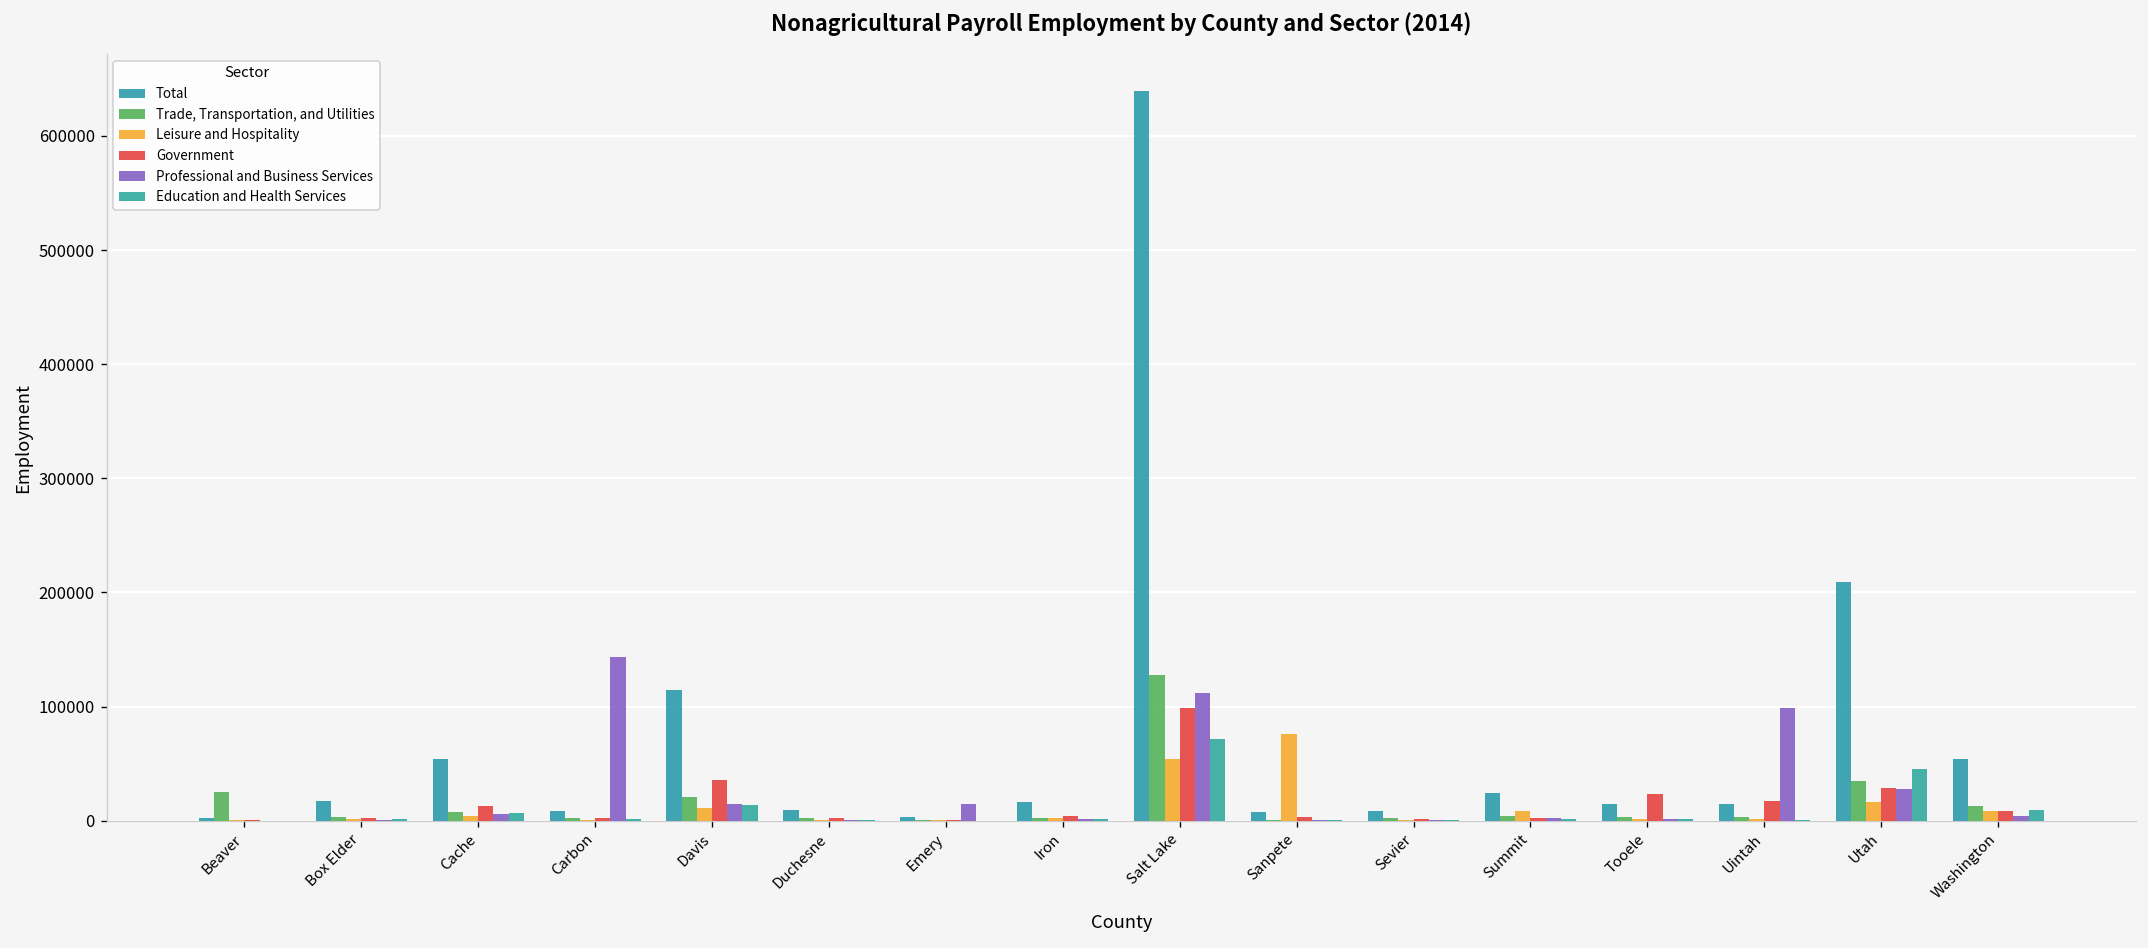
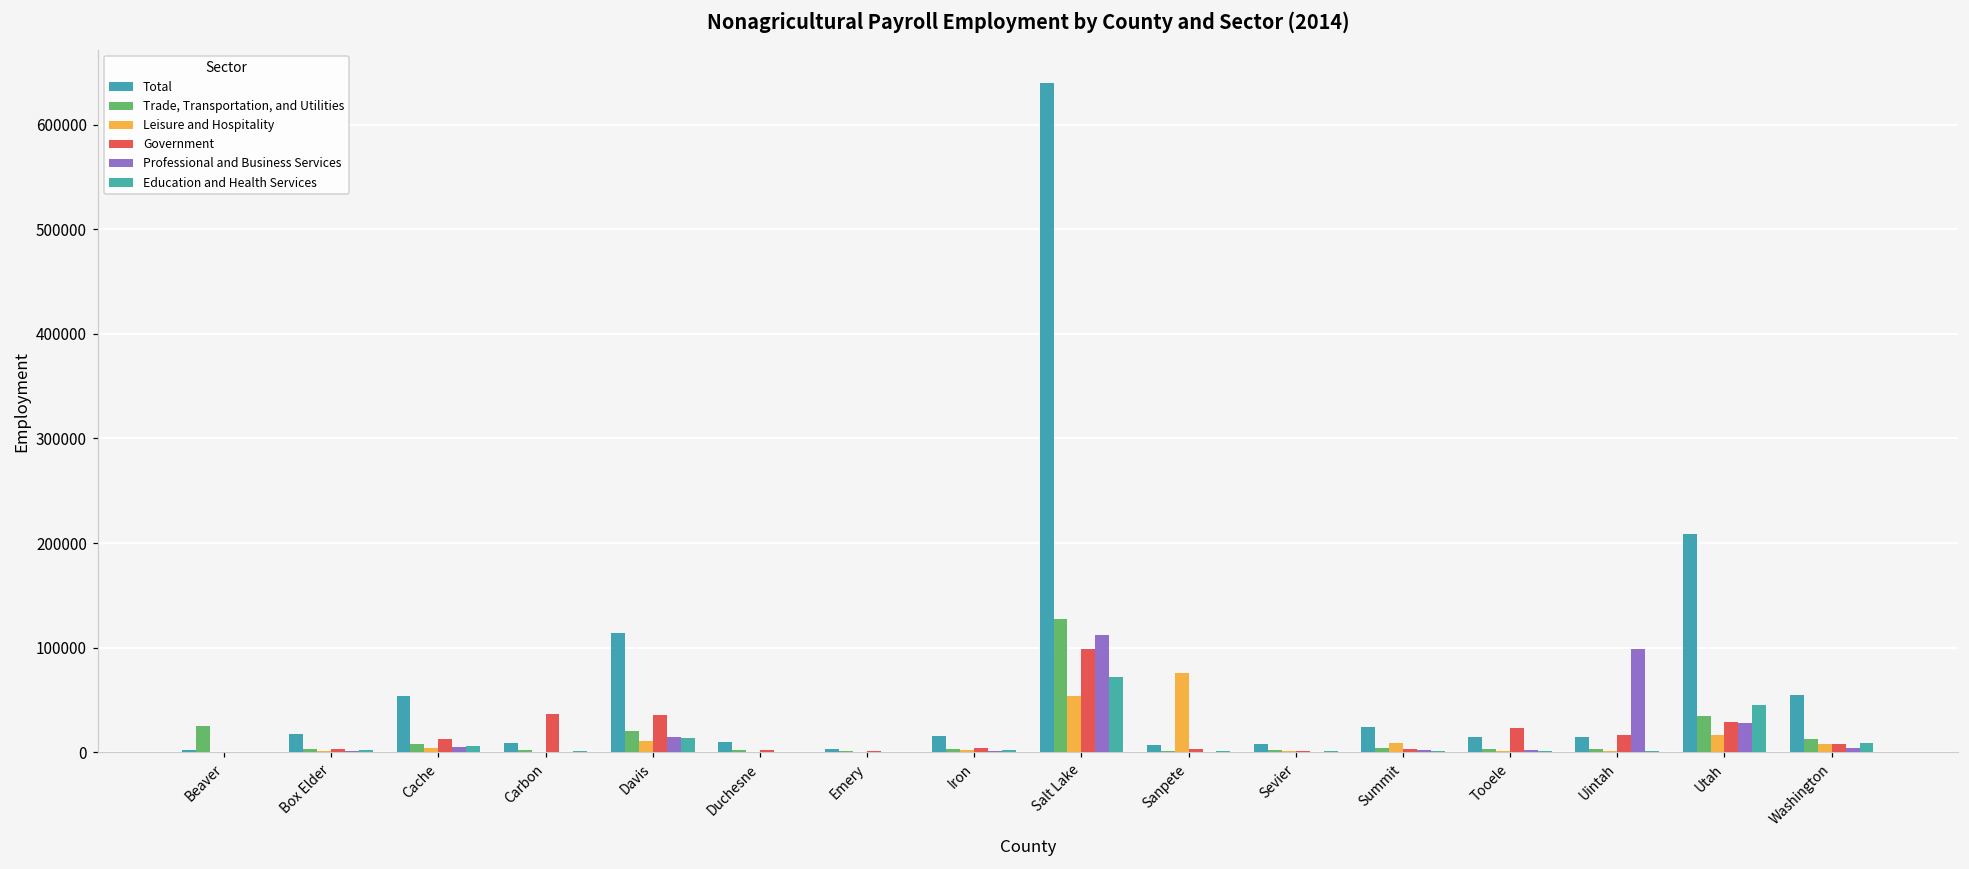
Government, Carbon: 0 -> 40000
Professional and Business Services, Carbon: 140000 -> 0
Professional and Business Services, Emery: 20000 -> 0
